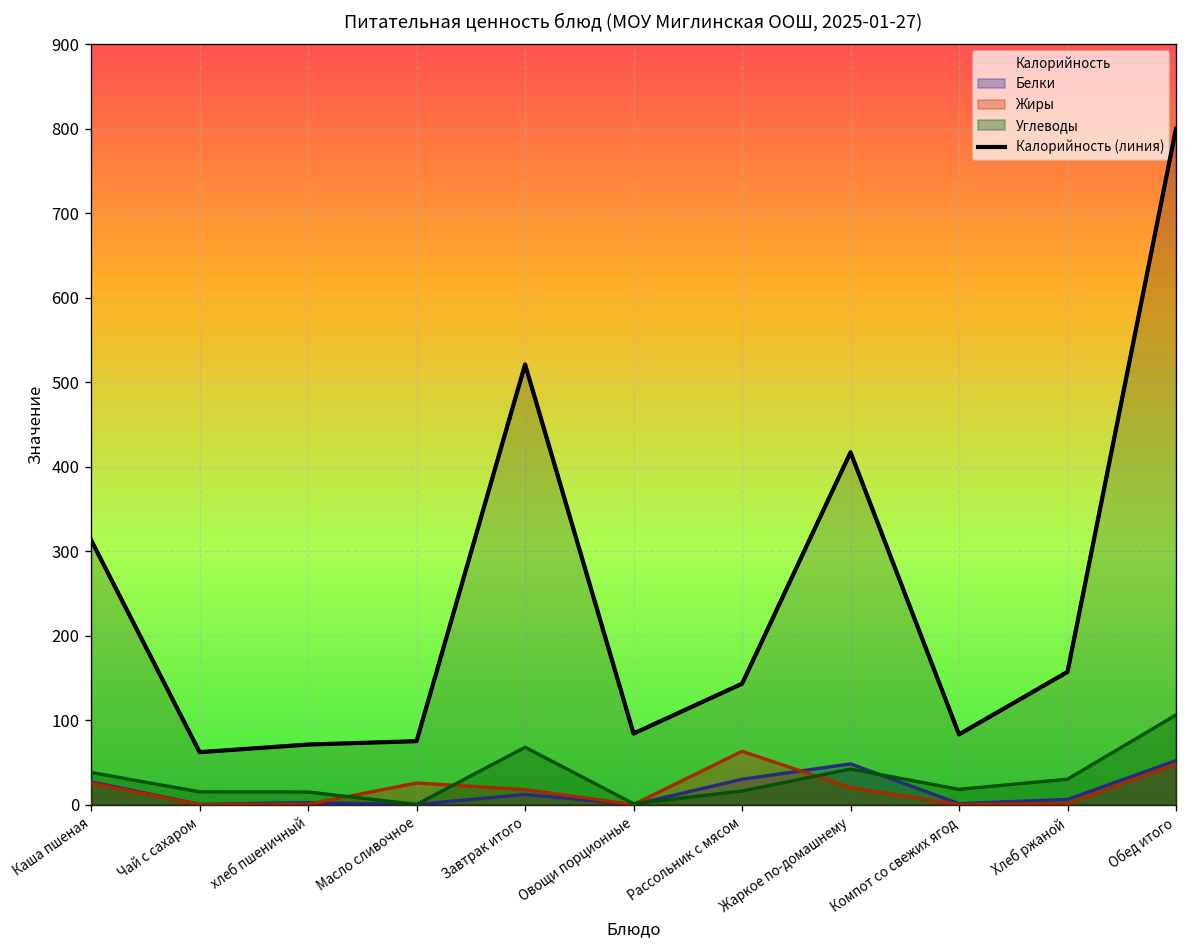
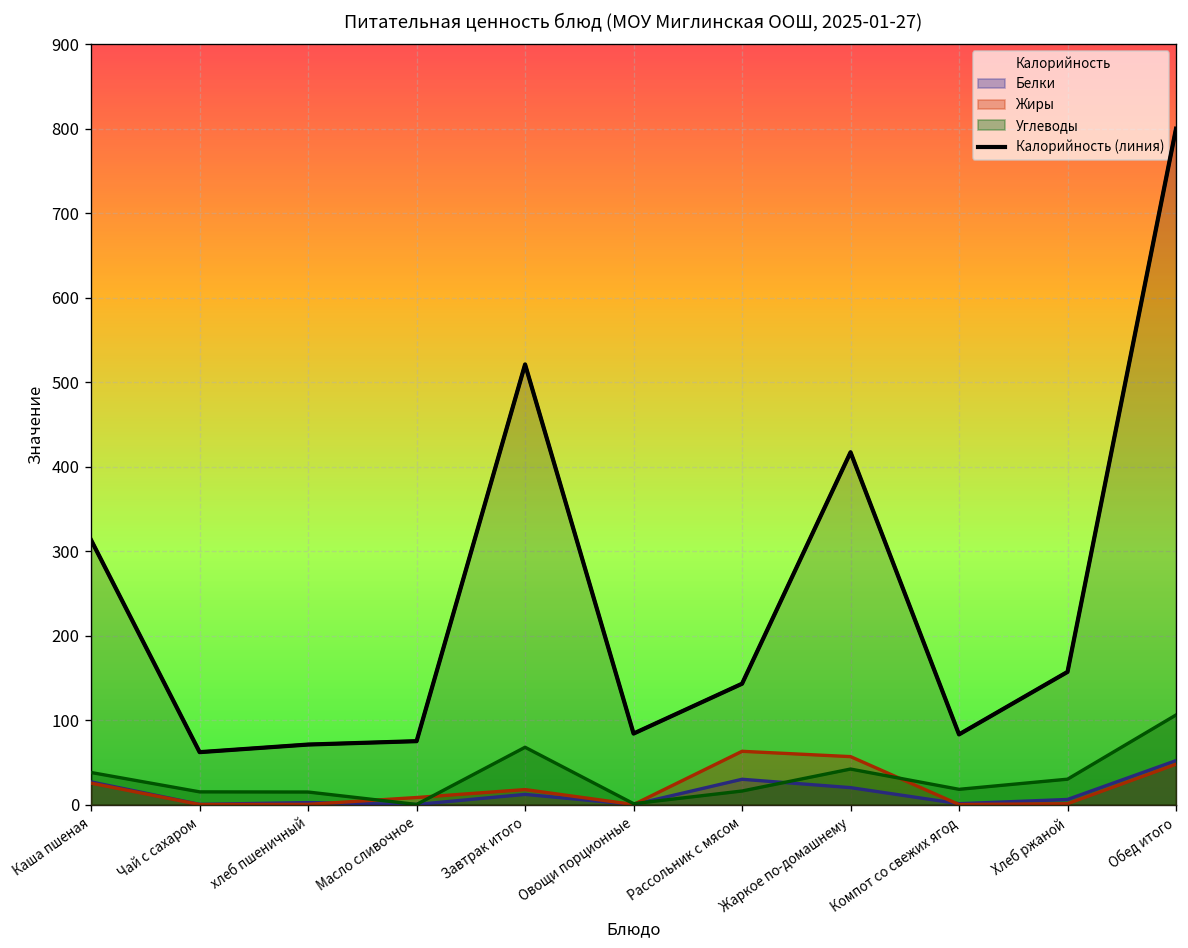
Жиры, Масло сливочное: 30 -> 10
Белки, Жаркое по-домашнему: 50 -> 20
Жиры, Жаркое по-домашнему: 20 -> 60
